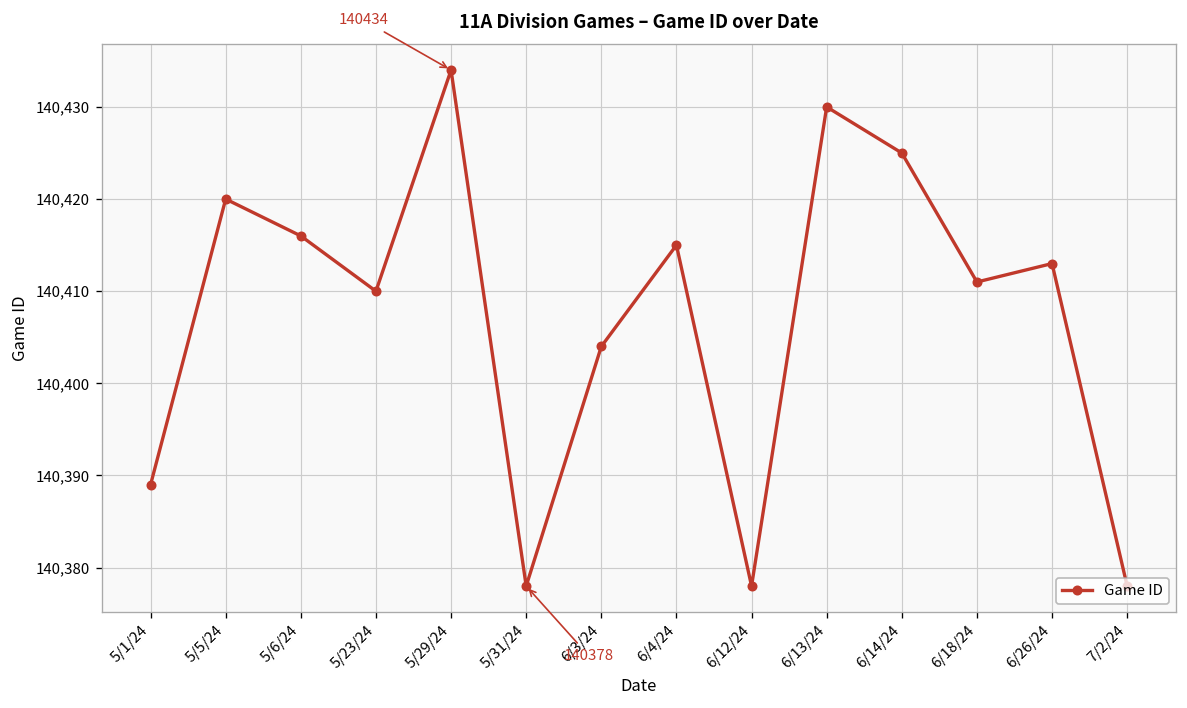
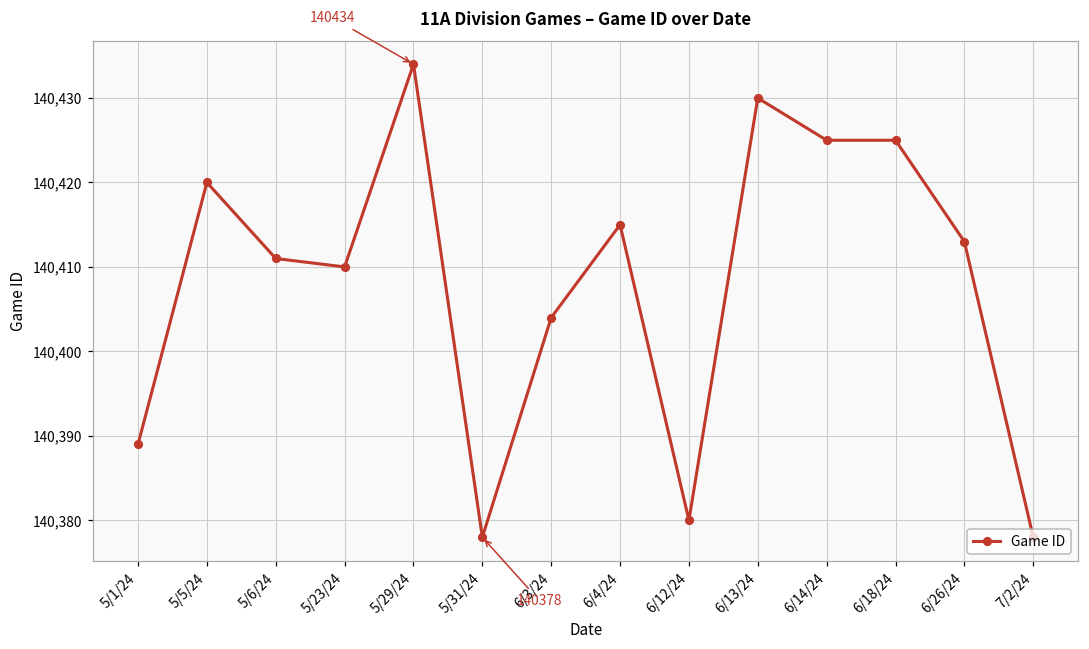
5/6/24: 140,416 -> 140,411
6/12/24: 140,378 -> 140,380
6/18/24: 140,411 -> 140,425
